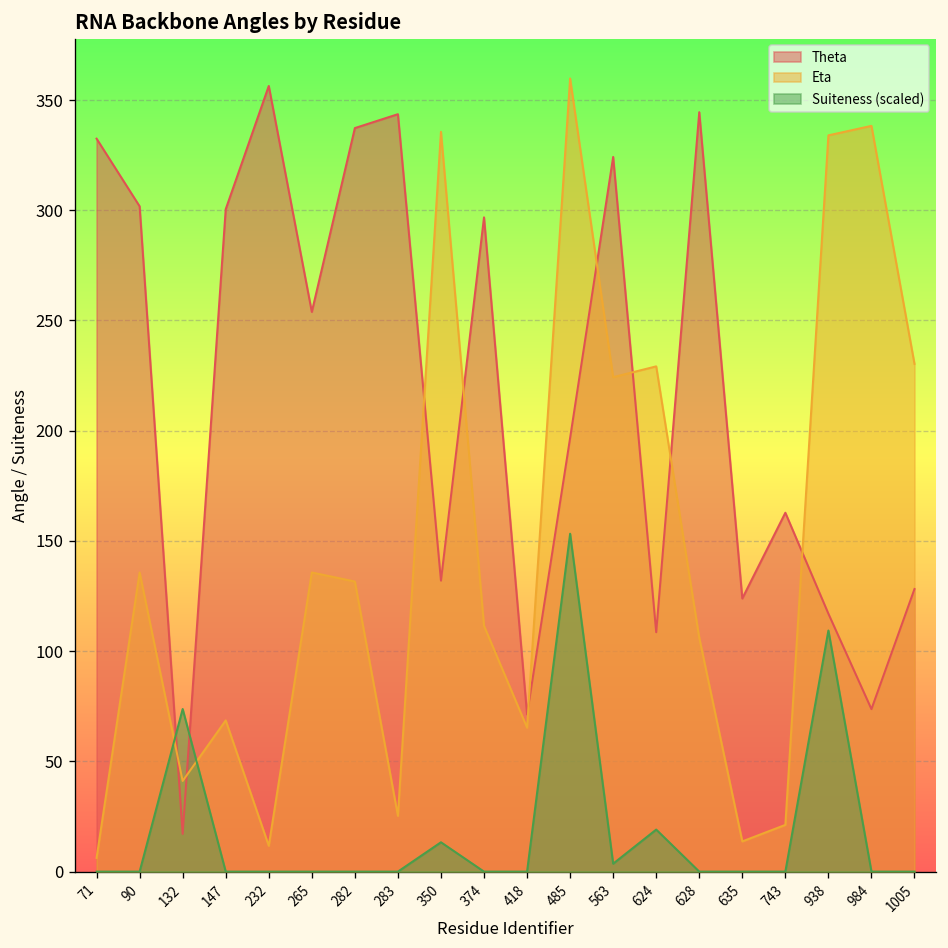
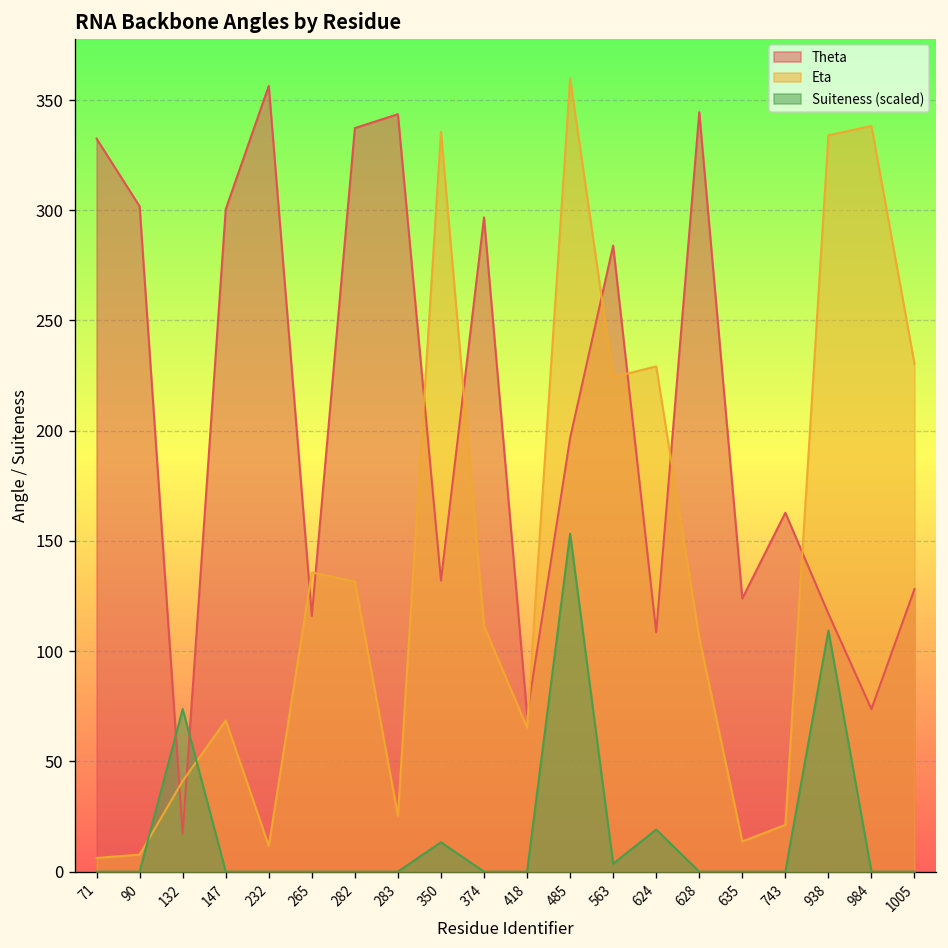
Eta, 90: 136 -> 8
Theta, 265: 254 -> 116
Theta, 563: 324 -> 284
